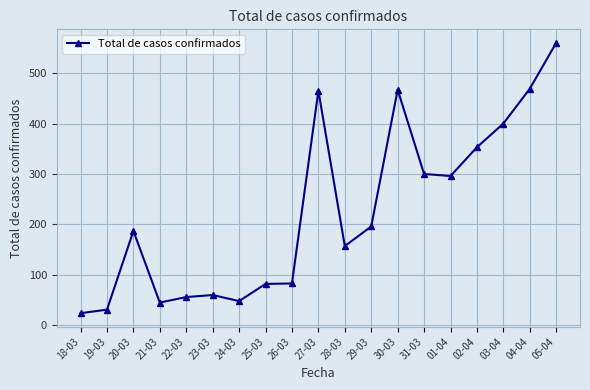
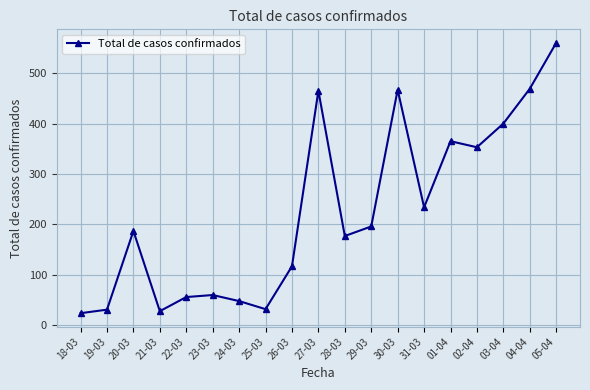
21-03: 50 -> 30
25-03: 80 -> 30
26-03: 80 -> 120
28-03: 160 -> 180
31-03: 300 -> 230
01-04: 300 -> 370
